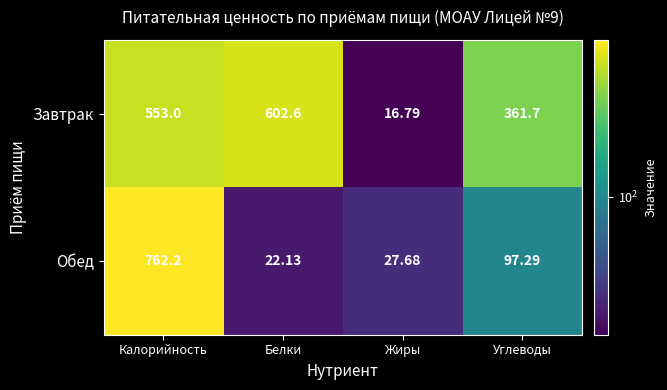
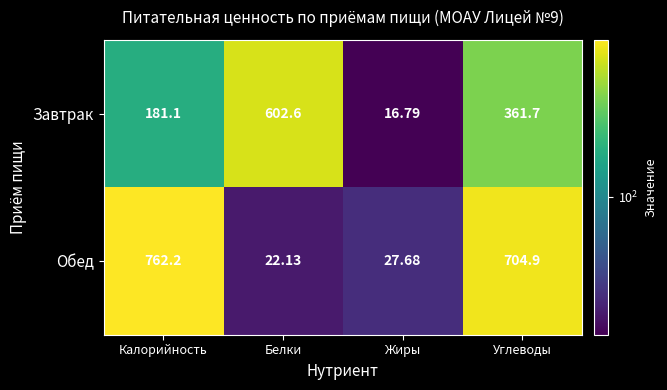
Завтрак, Калорийность: 553.0 -> 181.1
Обед, Углеводы: 97.29 -> 704.9
